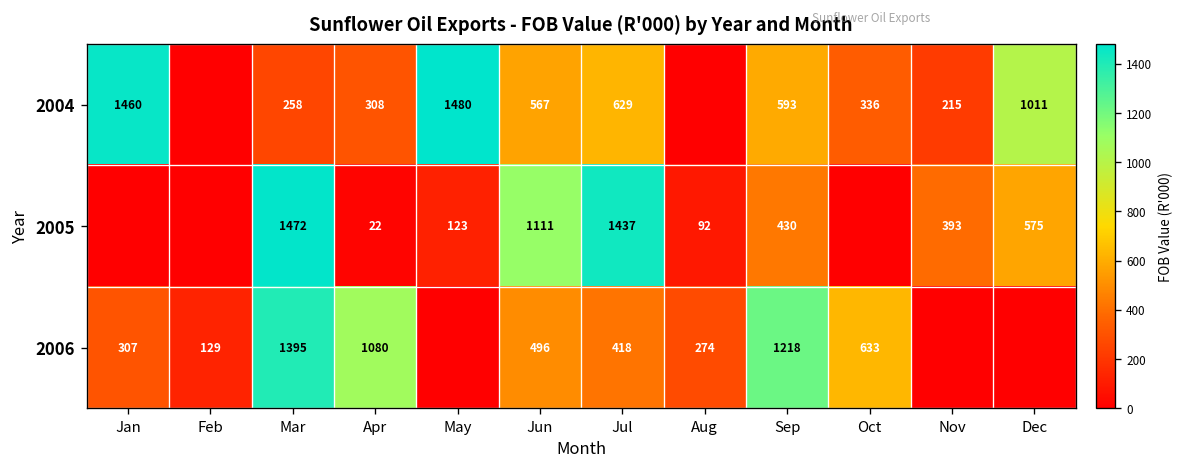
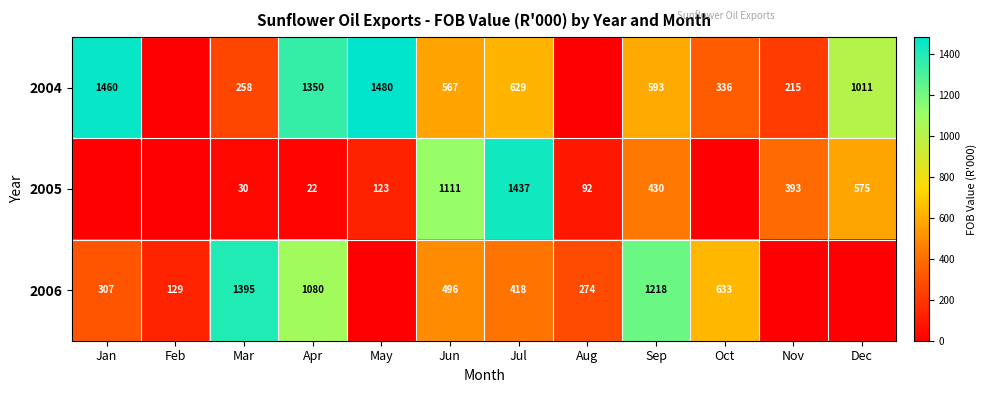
2004, Apr: 308 -> 1350
2005, Mar: 1472 -> 30
